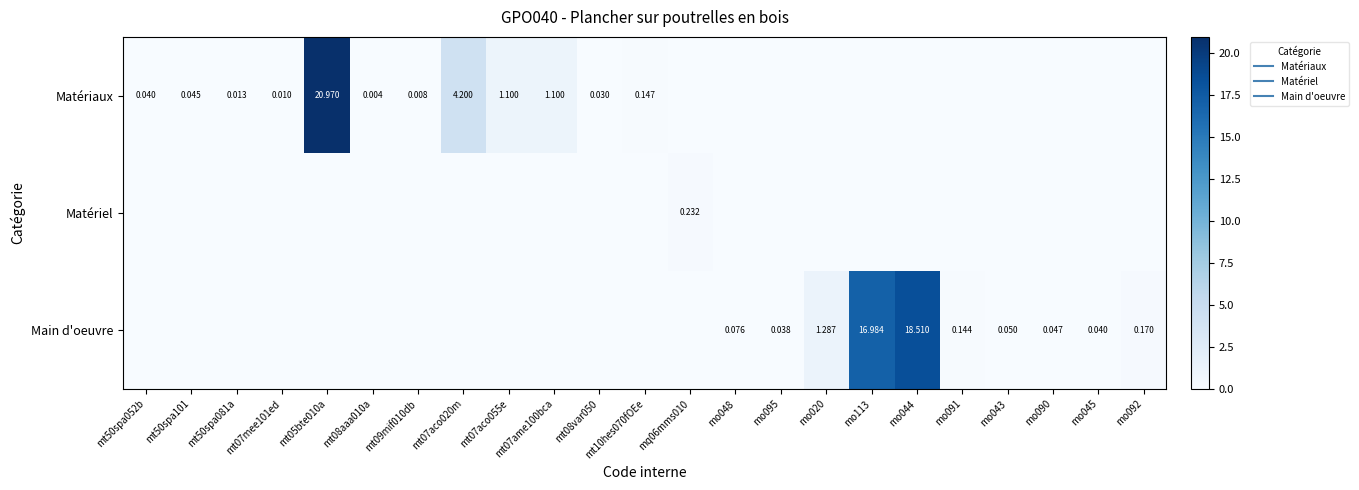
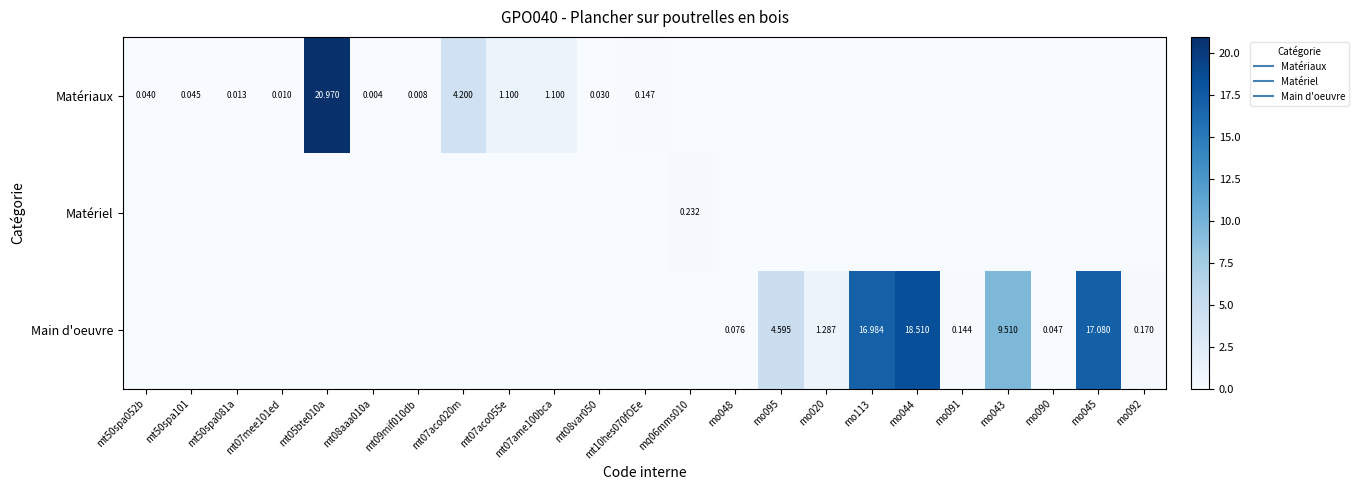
Main d'oeuvre, mo095: 0.038 -> 4.595
Main d'oeuvre, mo043: 0.050 -> 9.510
Main d'oeuvre, mo045: 0.040 -> 17.080
